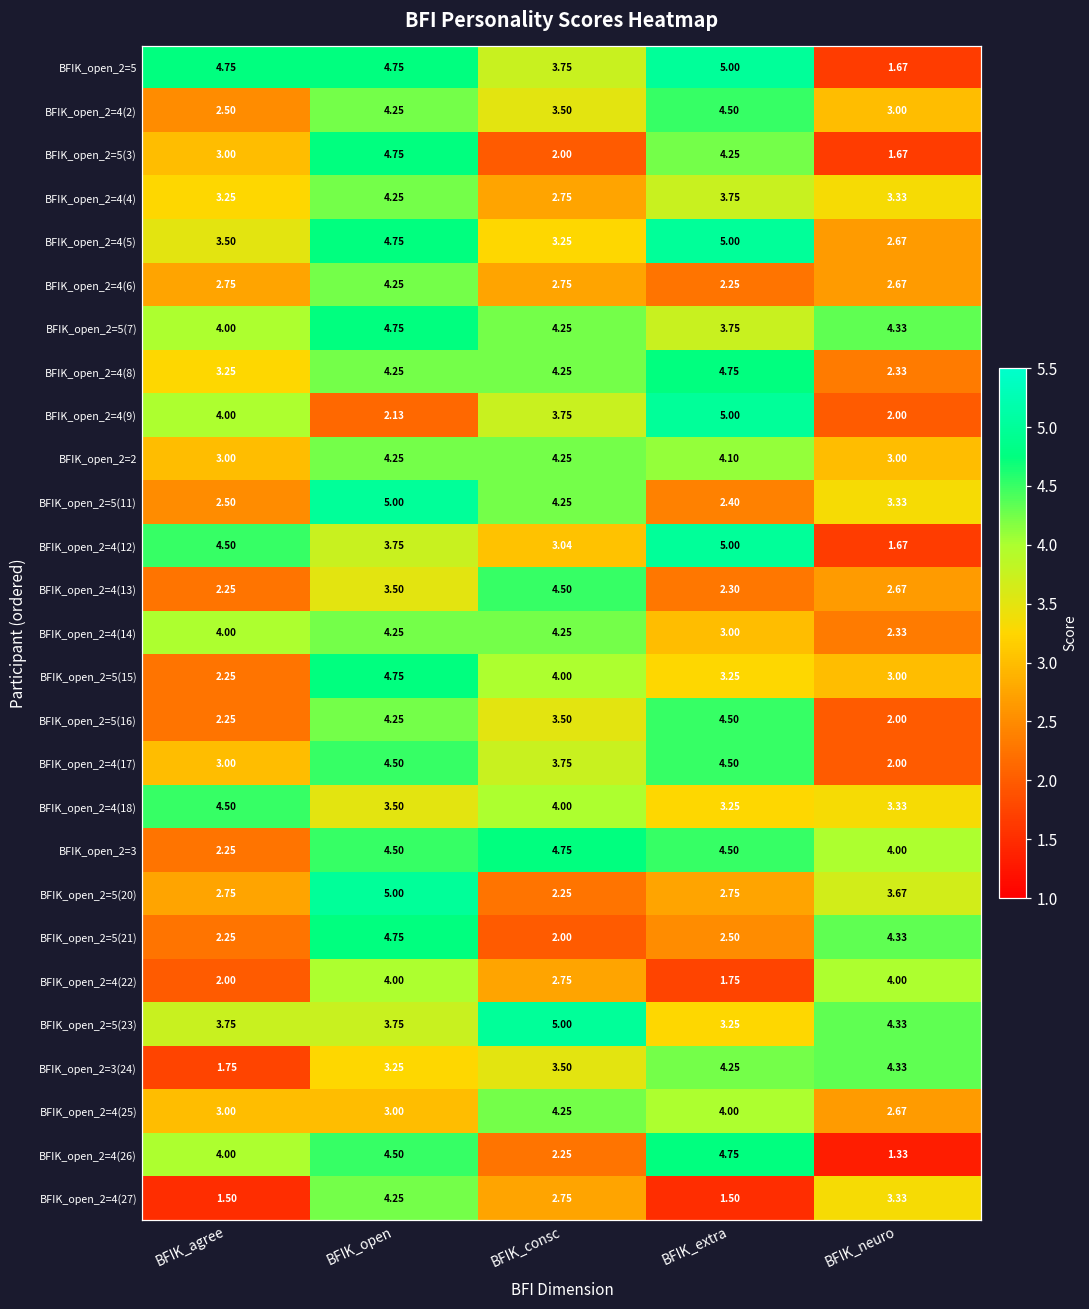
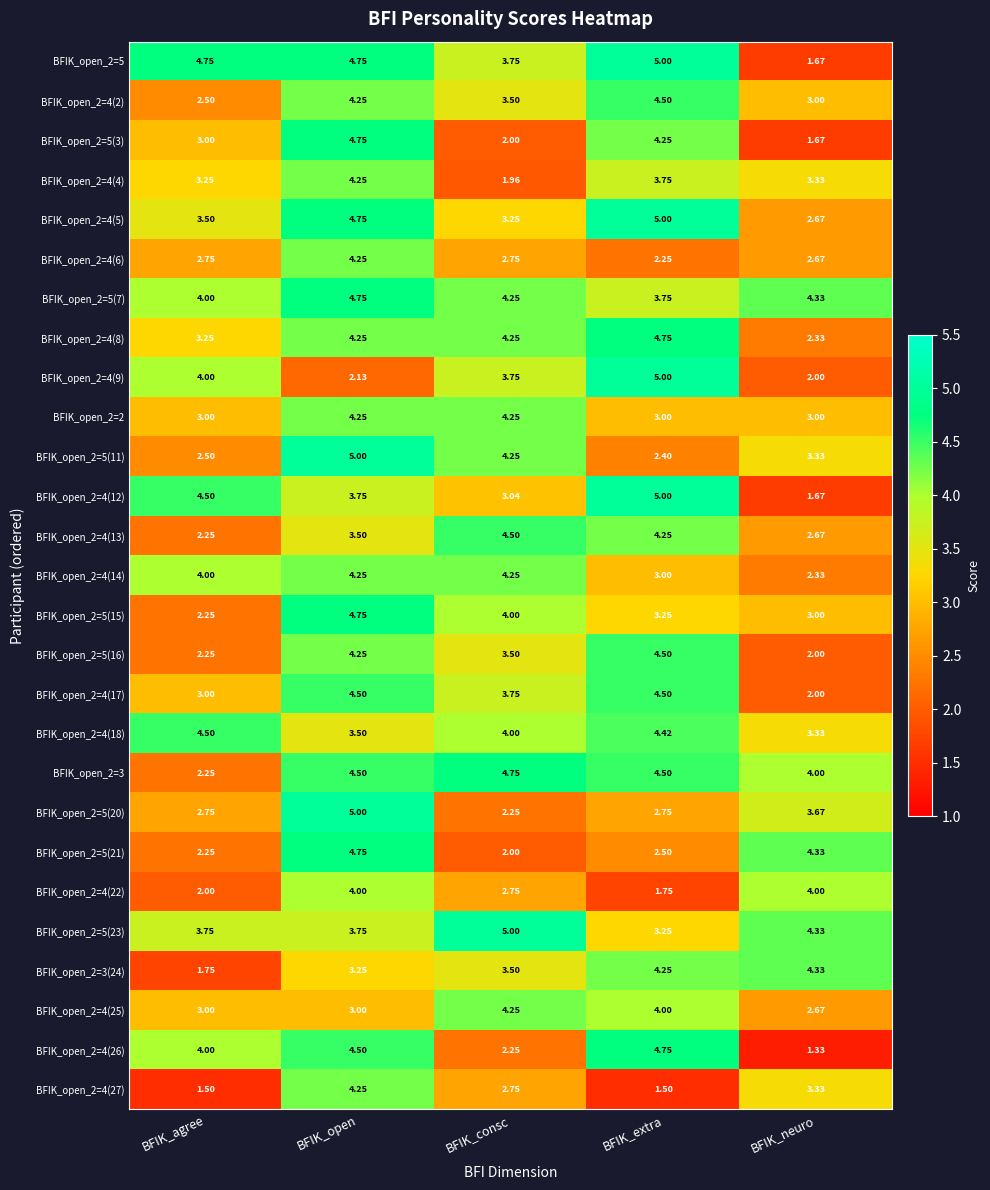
BFIK_open_2=4(4), BFIK_consc: 2.75 -> 1.96
BFIK_open_2=2, BFIK_extra: 4.10 -> 3.00
BFIK_open_2=4(13), BFIK_extra: 2.30 -> 4.25
BFIK_open_2=4(18), BFIK_extra: 3.25 -> 4.42
